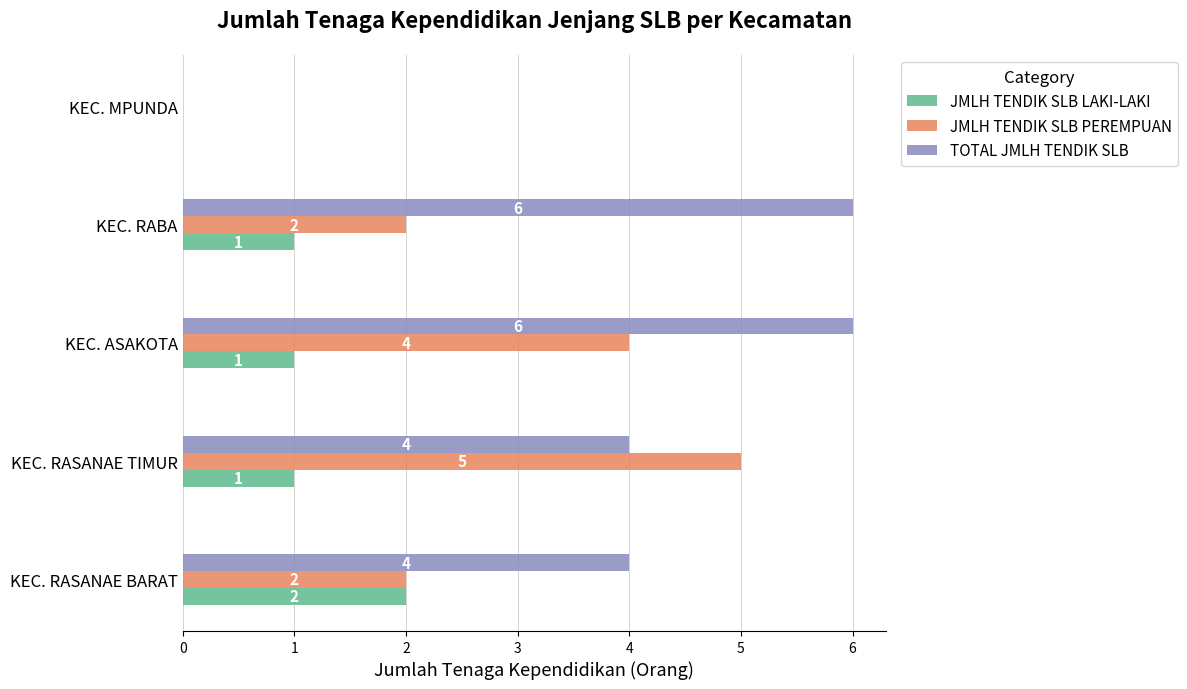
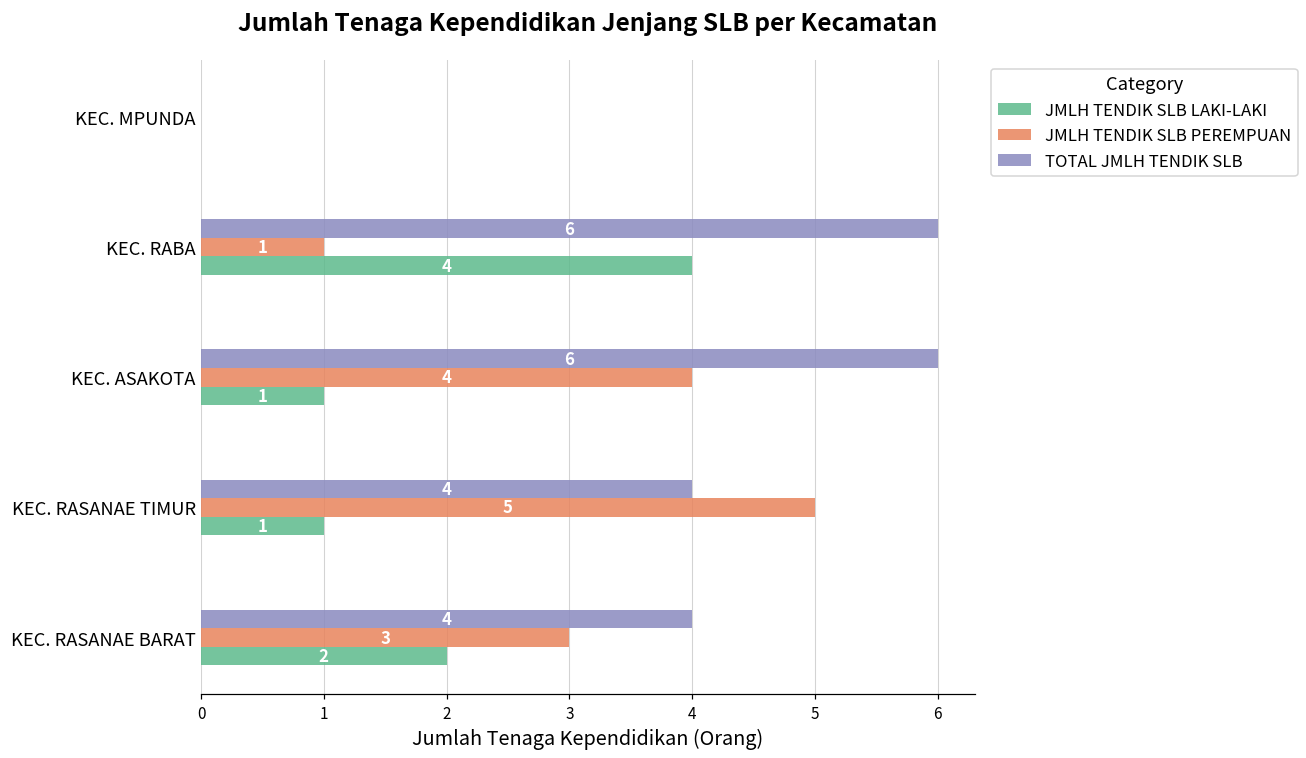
JMLH TENDIK SLB PEREMPUAN, KEC. RABA: 2 -> 1
JMLH TENDIK SLB LAKI-LAKI, KEC. RABA: 1 -> 4
JMLH TENDIK SLB PEREMPUAN, KEC. RASANAE BARAT: 2 -> 3
